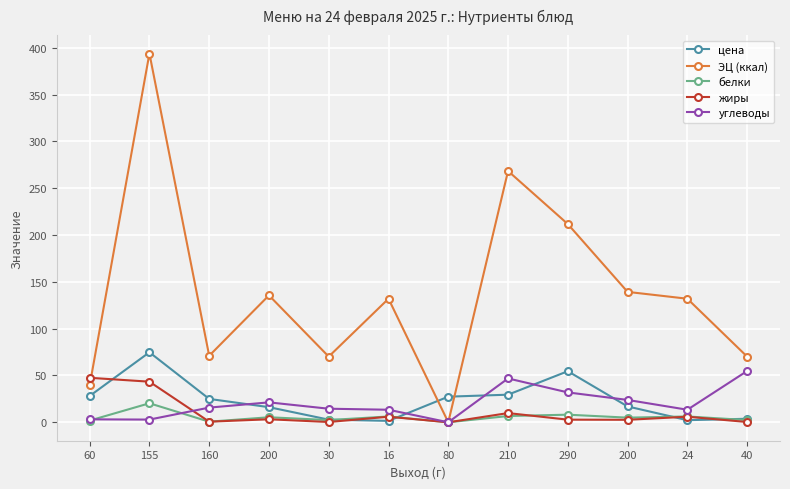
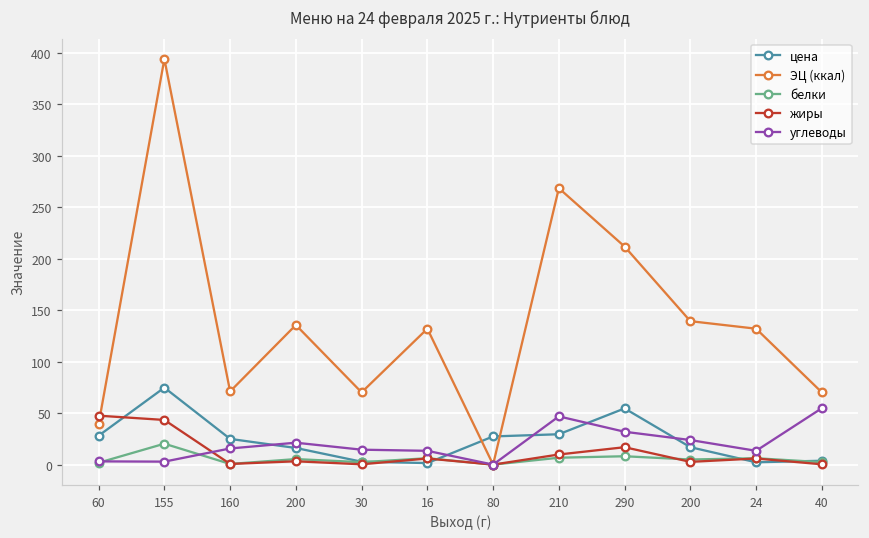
жиры, 290: 0 -> 20
